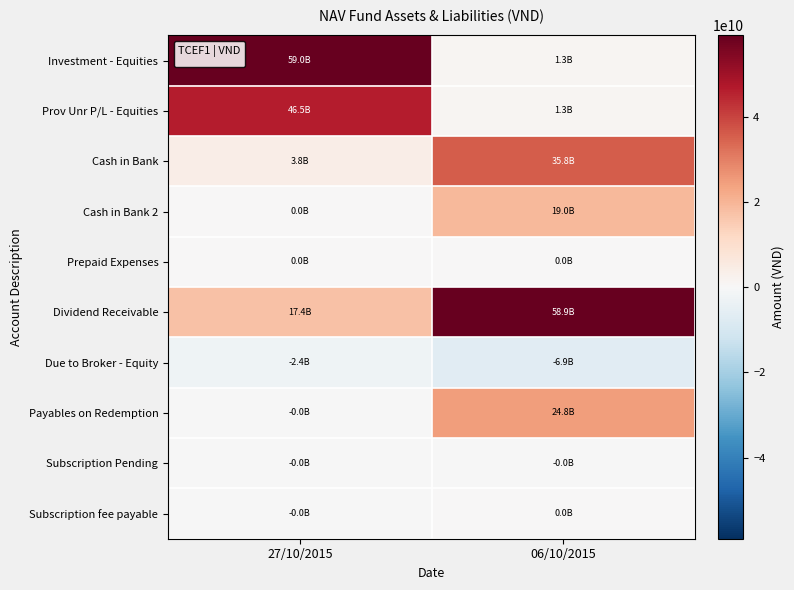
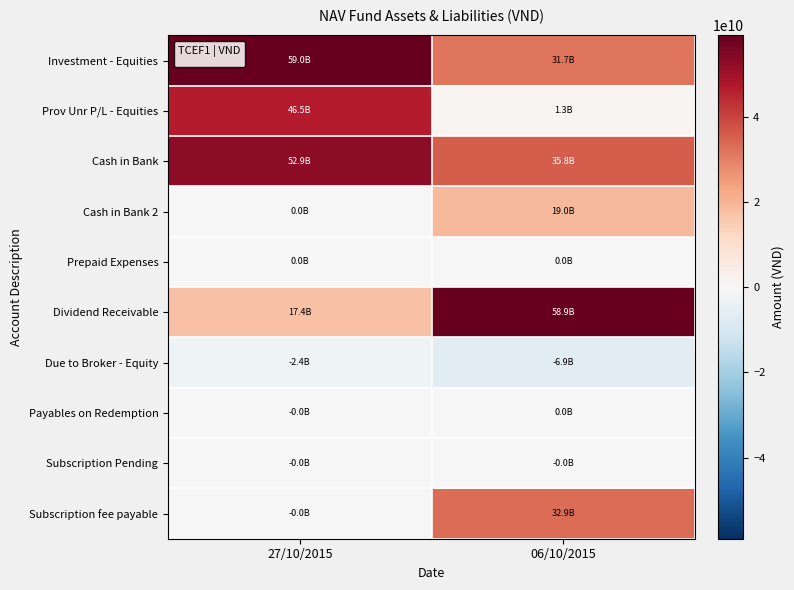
Investment - Equities, 06/10/2015: 1.3B -> 31.7B
Cash in Bank, 27/10/2015: 3.8B -> 52.9B
Payables on Redemption, 06/10/2015: 24.8B -> 0.0B
Subscription fee payable, 06/10/2015: 0.0B -> 32.9B
